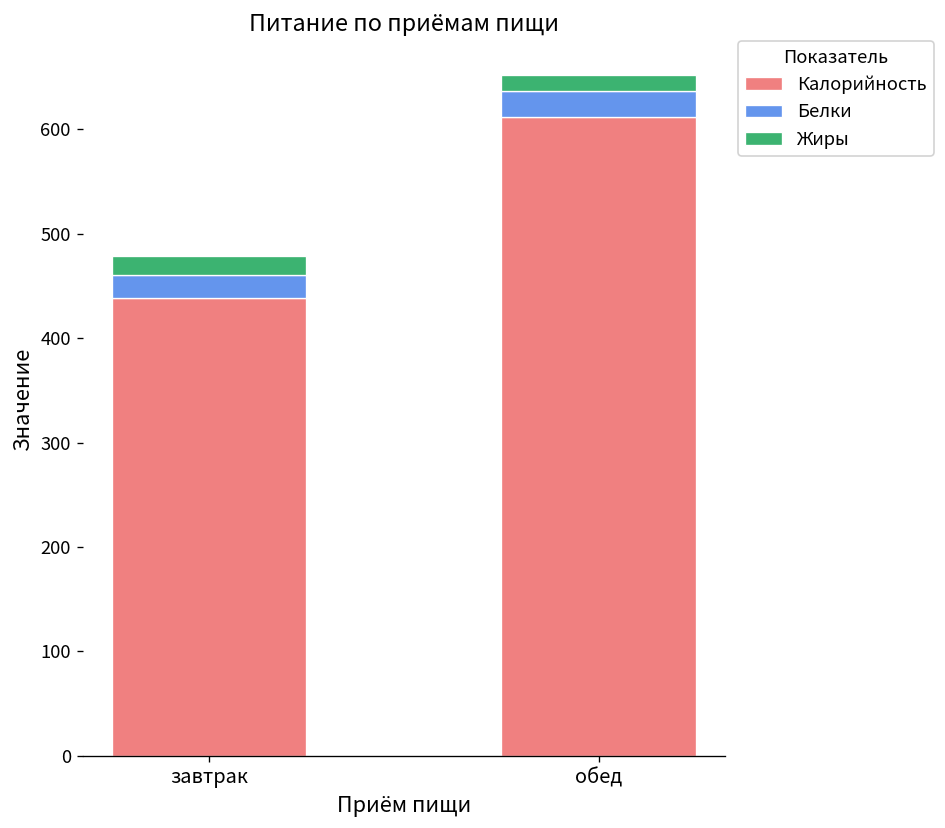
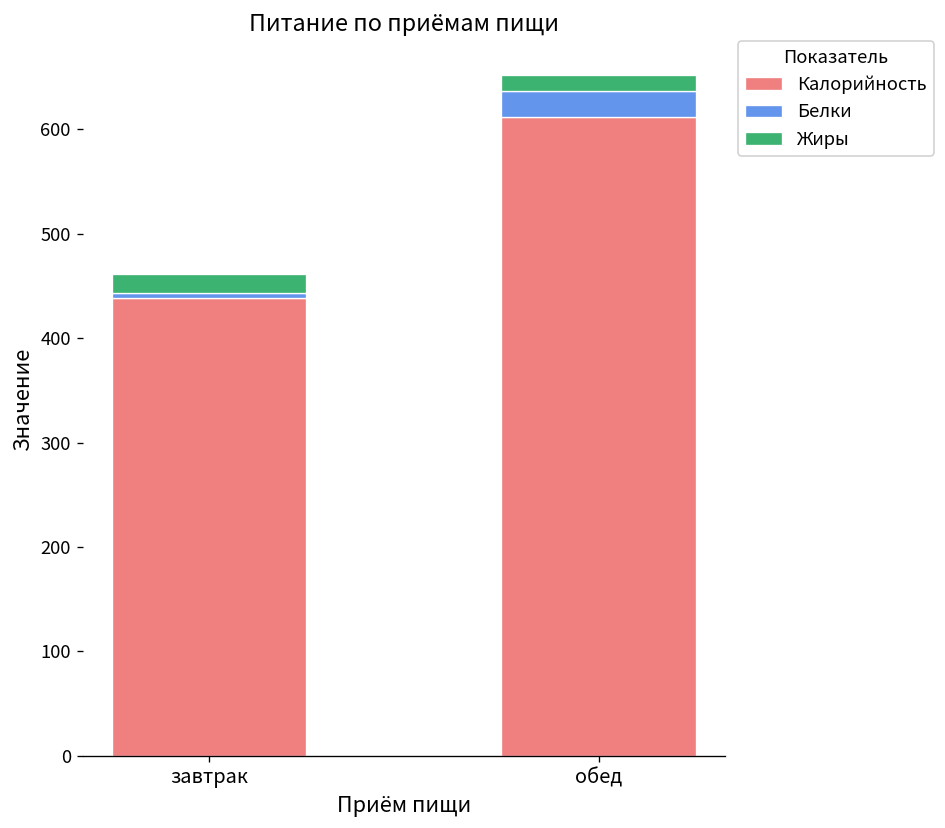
Белки, завтрак: 20 -> 0
